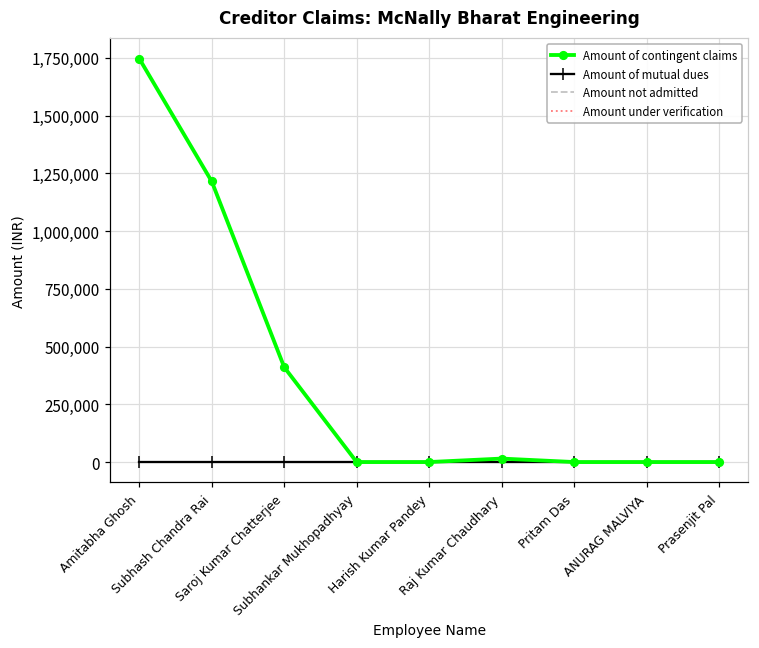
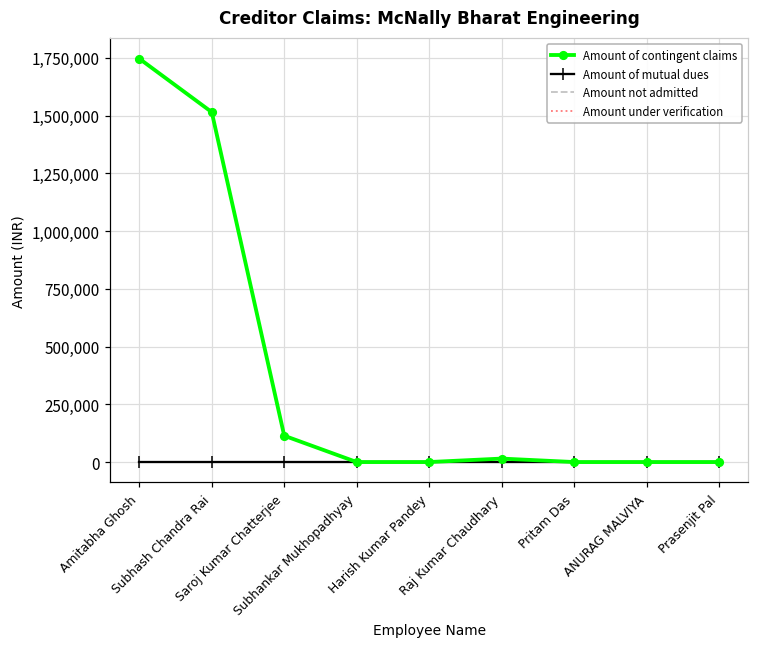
Amount of contingent claims, Subhash Chandra Rai: 1,220,000 -> 1,520,000
Amount of contingent claims, Saroj Kumar Chatterjee: 410,000 -> 110,000
